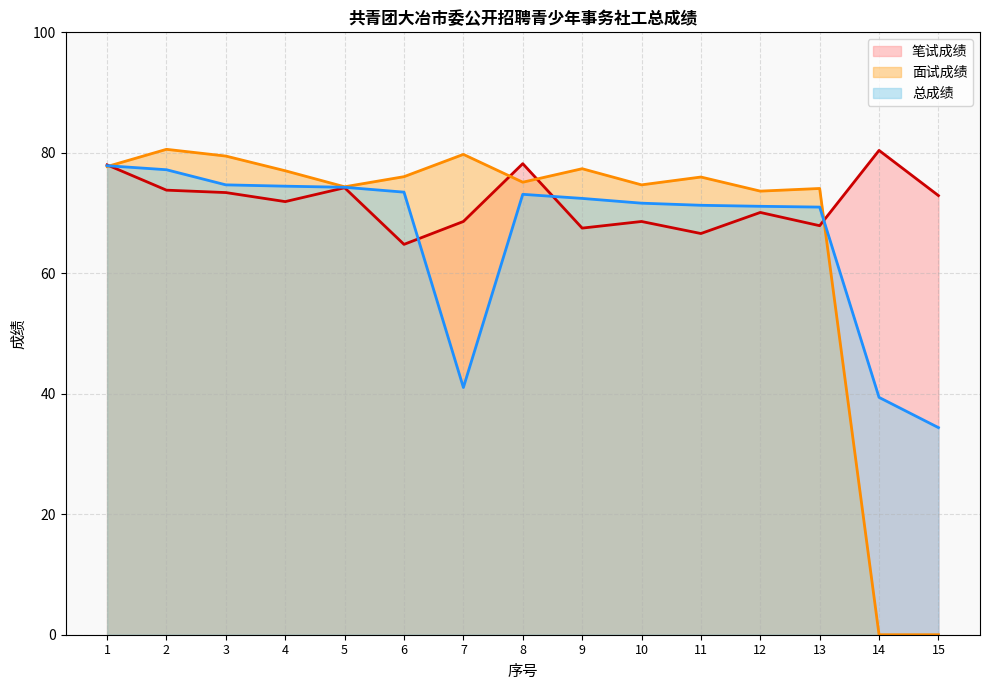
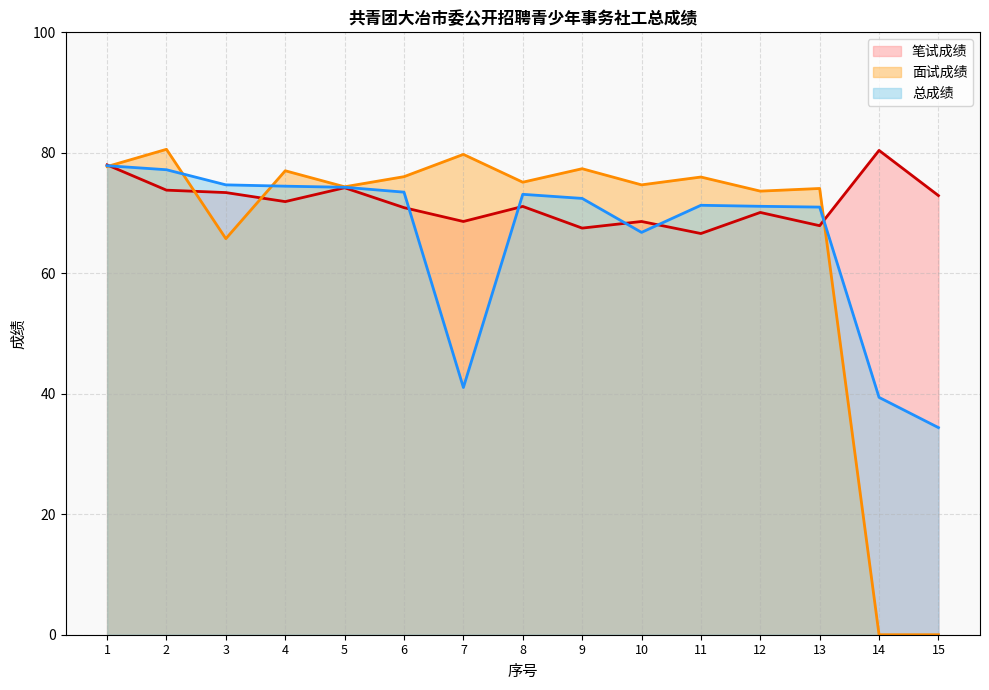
面试成绩, 3: 79 -> 66
笔试成绩, 6: 65 -> 71
笔试成绩, 8: 78 -> 71
总成绩, 10: 72 -> 67
